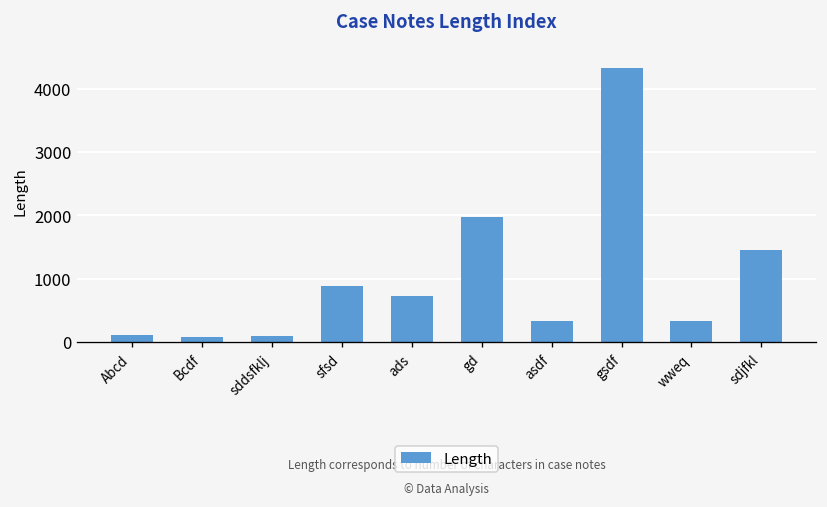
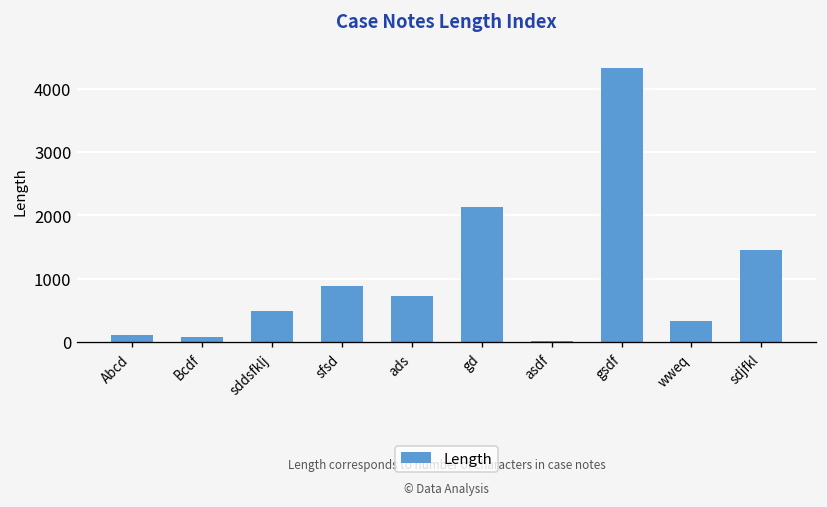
sddsfklj: 100 -> 500
gd: 2000 -> 2100
asdf: 300 -> 0
